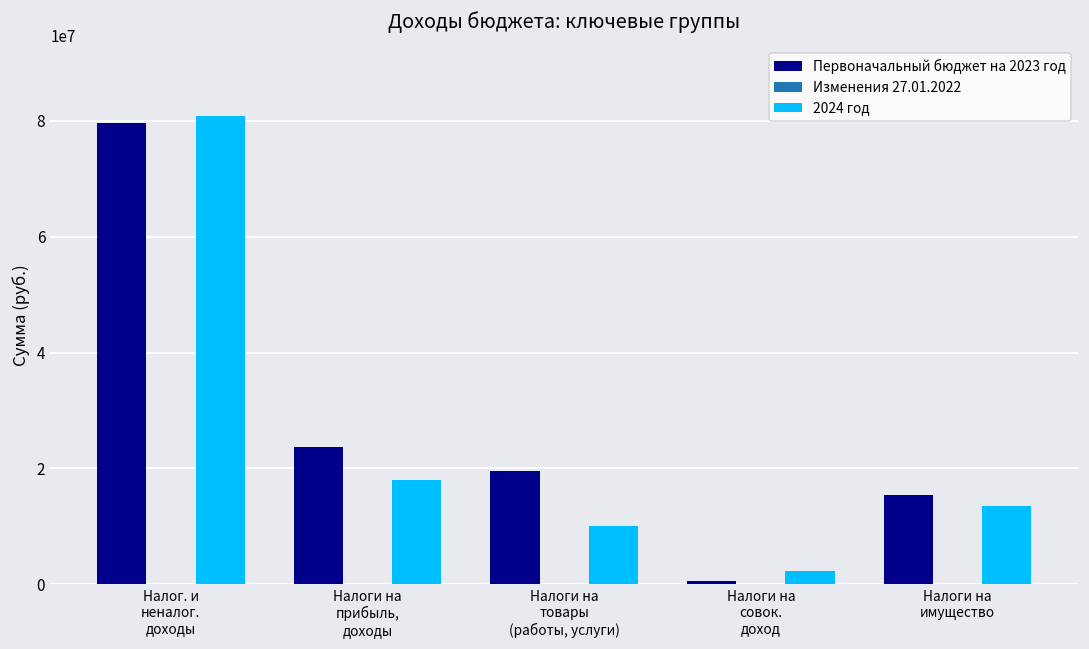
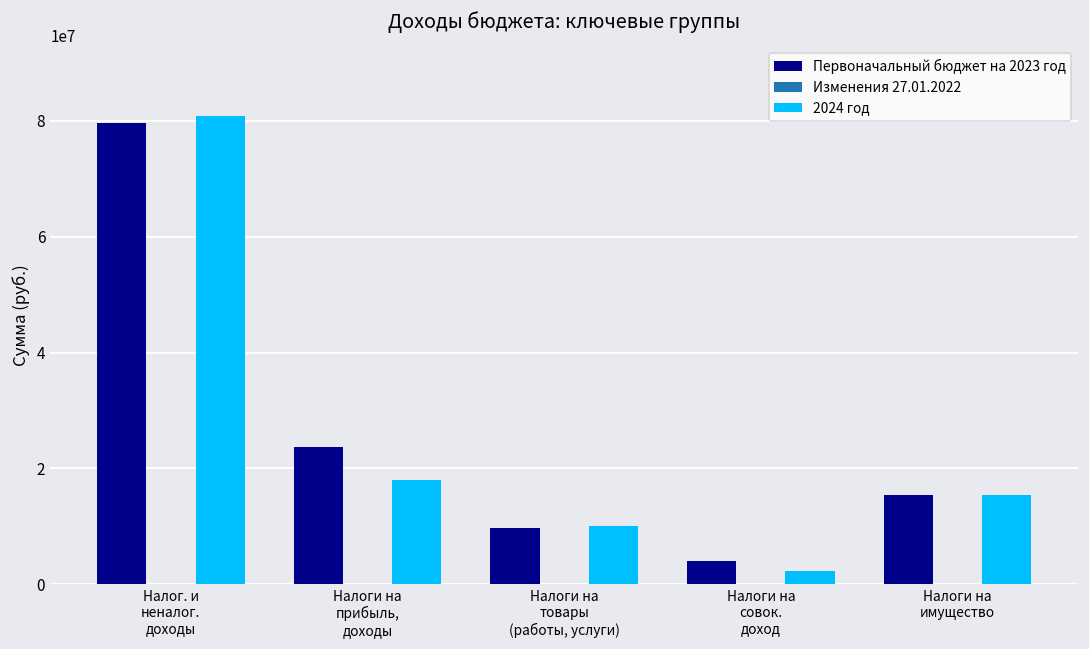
Первоначальный бюджет на 2023 год, Налоги на товары (работы, услуги): 20000000 -> 10000000
Первоначальный бюджет на 2023 год, Налоги на совок. доход: 1000000 -> 4000000
2024 год, Налоги на имущество: 13000000 -> 16000000
